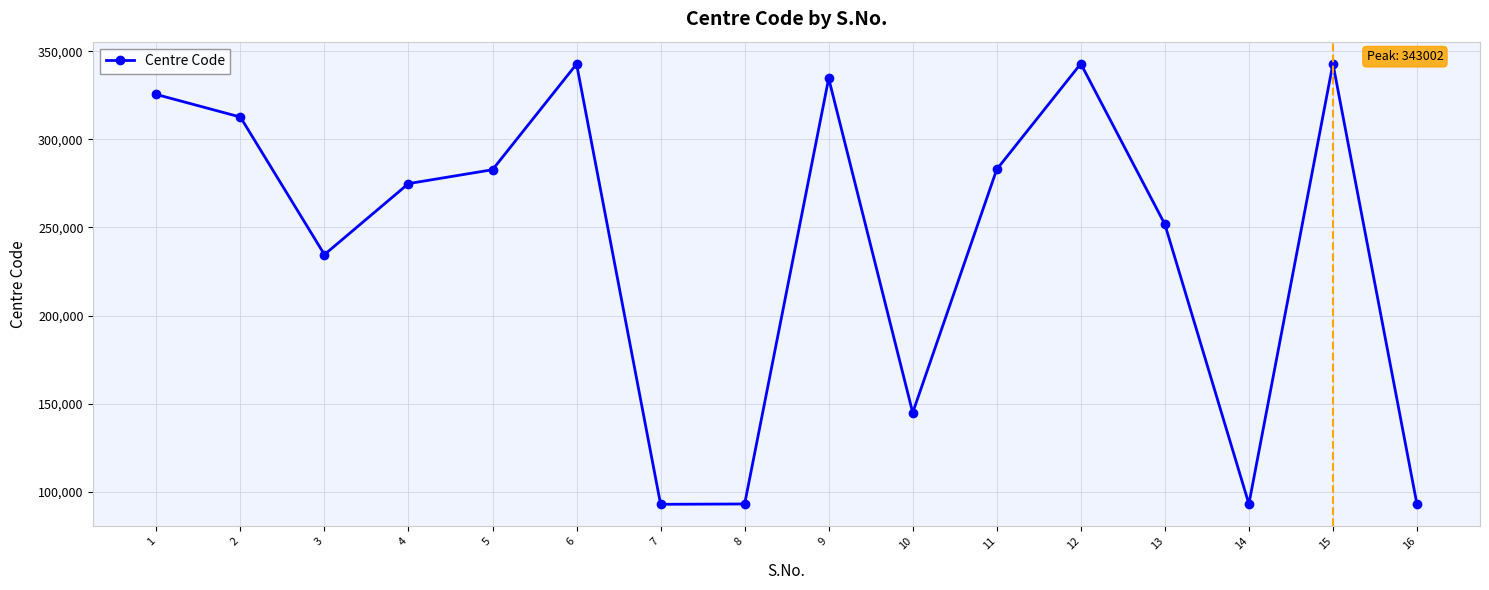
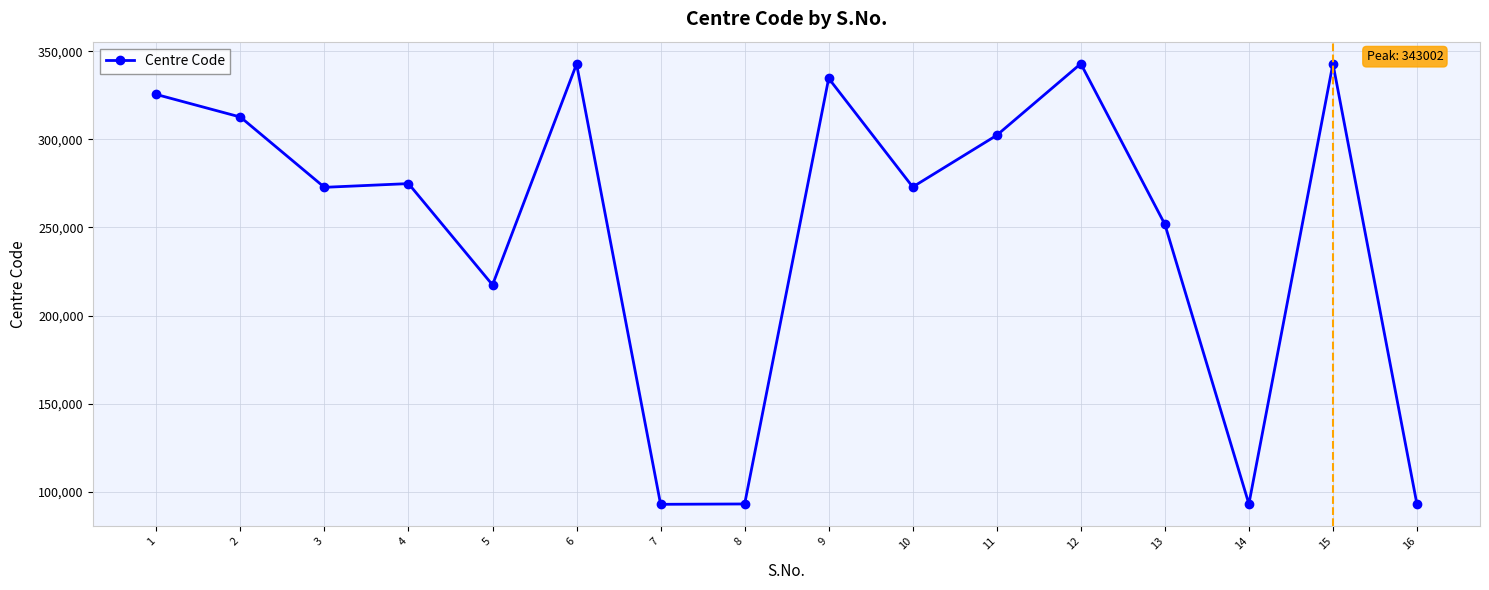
3: 235,000 -> 273,000
5: 283,000 -> 217,000
10: 145,000 -> 273,000
11: 283,000 -> 302,000
